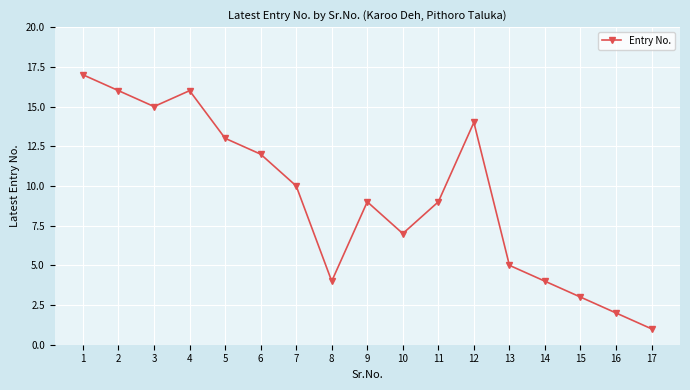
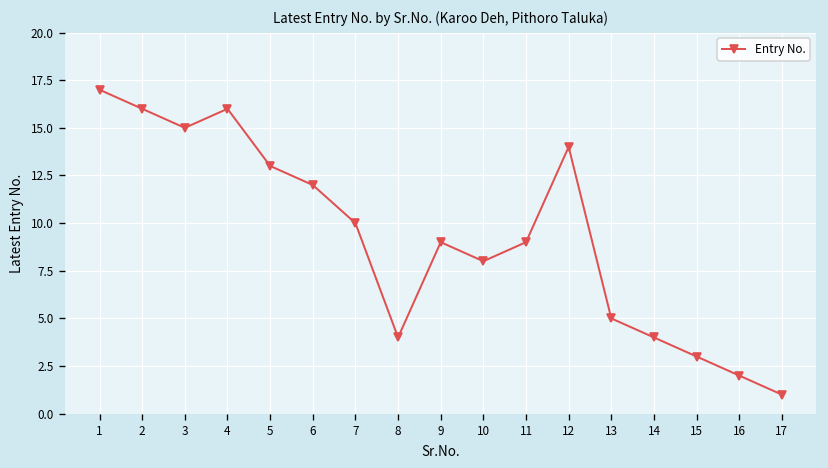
10: 7 -> 8
